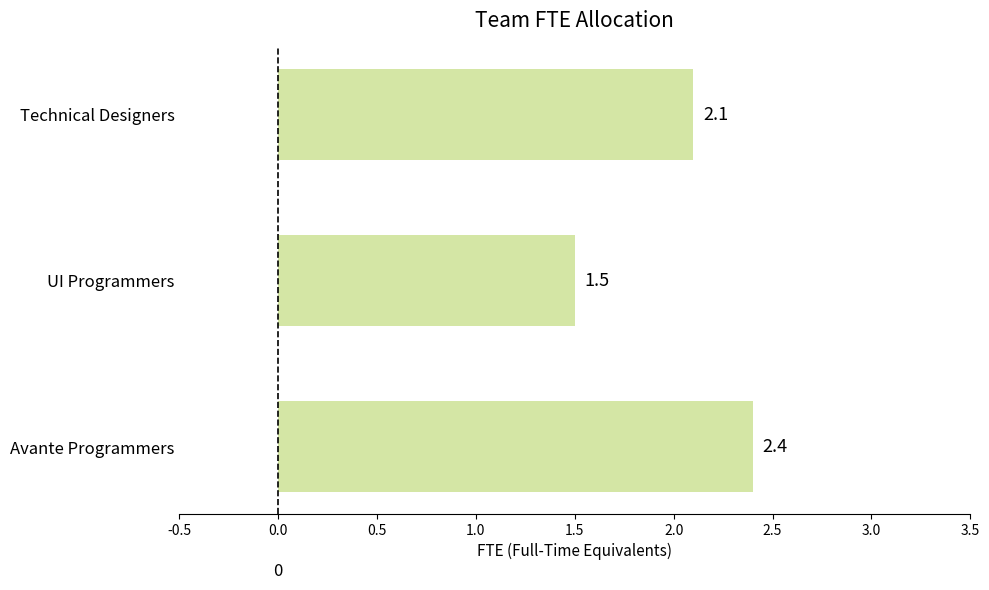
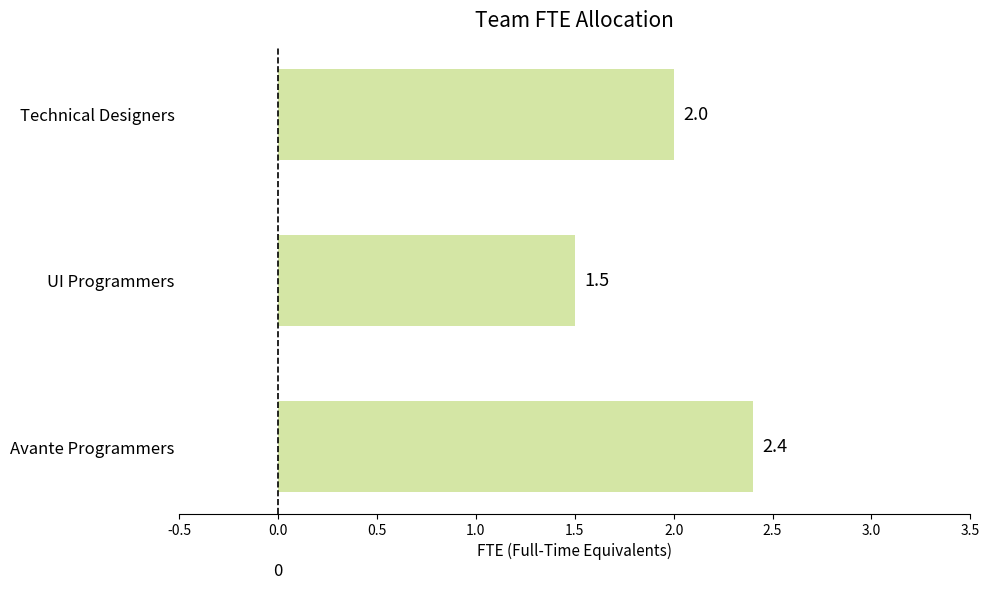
Technical Designers: 2.1 -> 2.0
